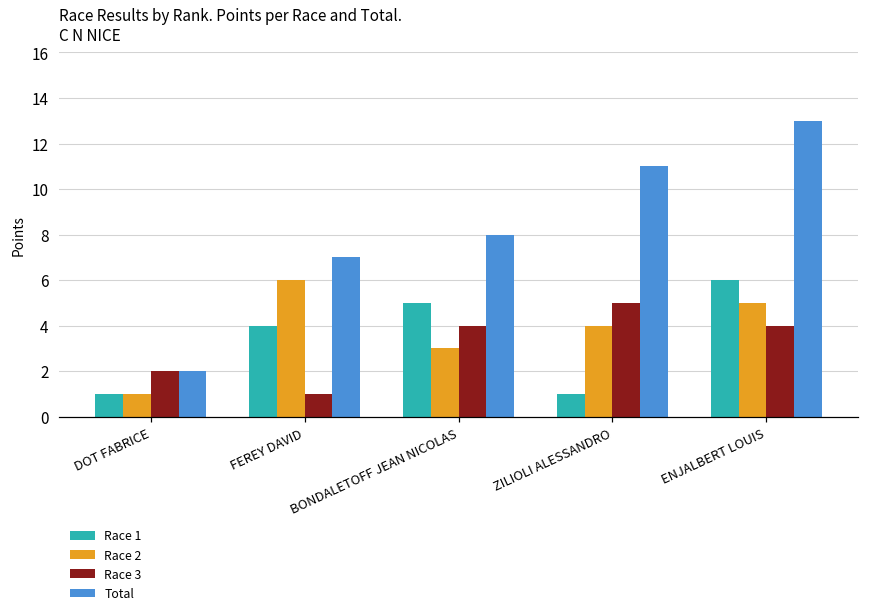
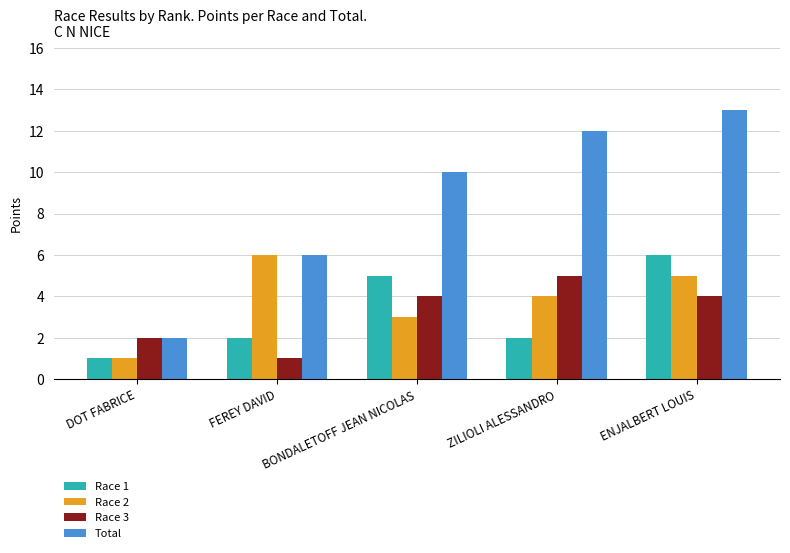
Race 1, FEREY DAVID: 4 -> 2
Total, FEREY DAVID: 7 -> 6
Total, BONDALETOFF JEAN NICOLAS: 8 -> 10
Race 1, ZILIOLI ALESSANDRO: 1 -> 2
Total, ZILIOLI ALESSANDRO: 11 -> 12
